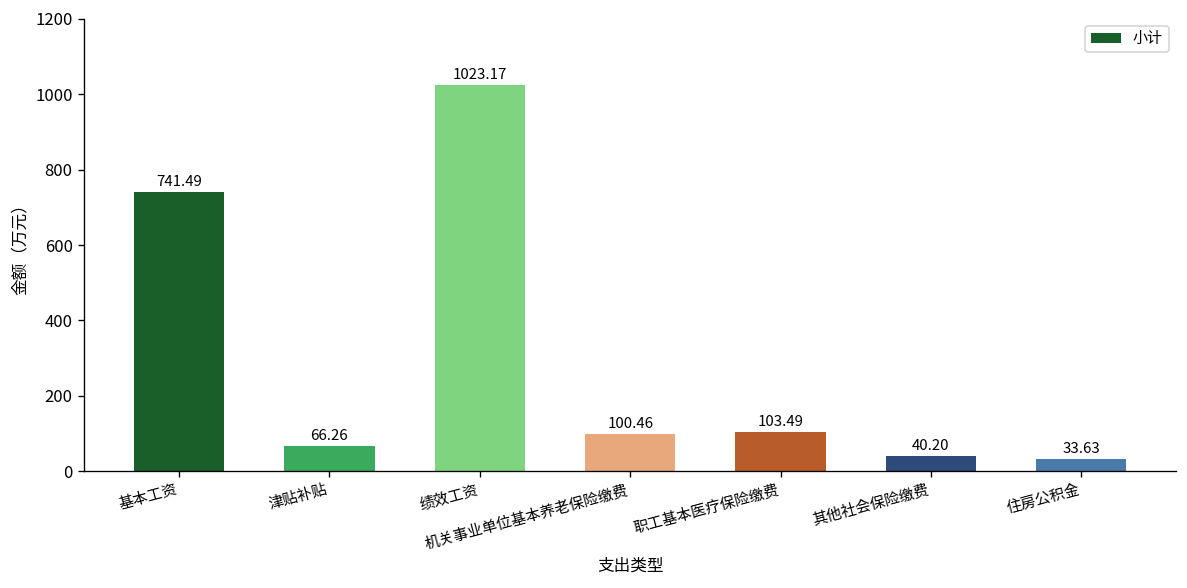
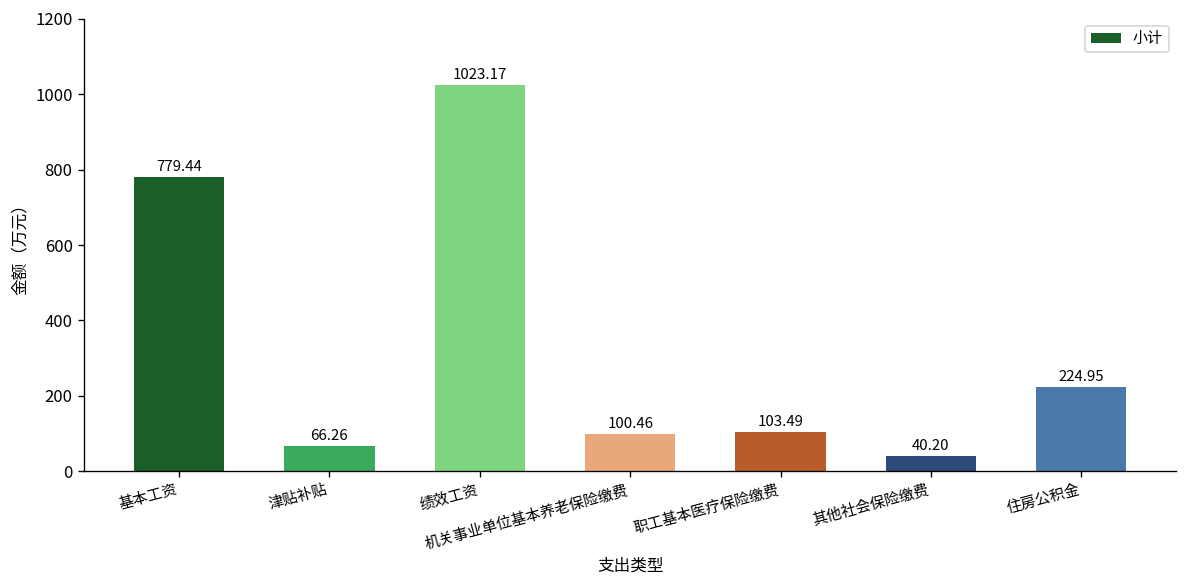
基本工资: 741.49 -> 779.44
住房公积金: 33.63 -> 224.95
